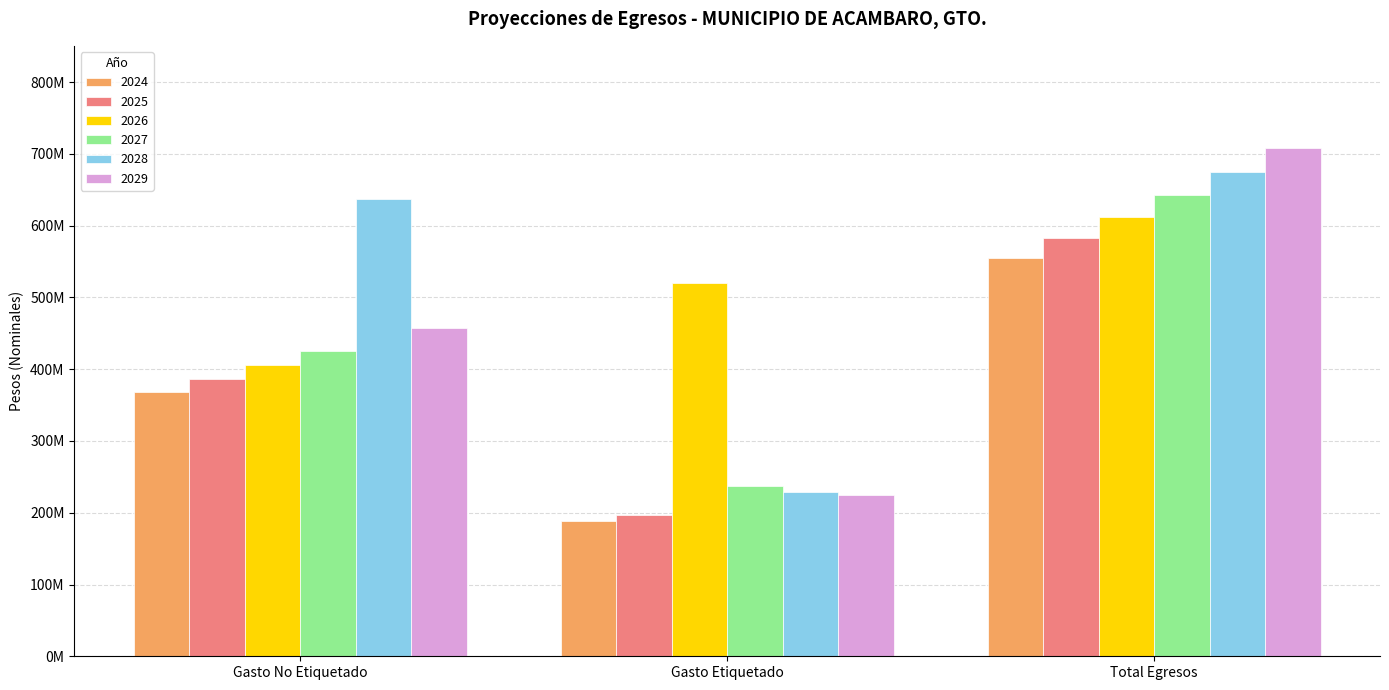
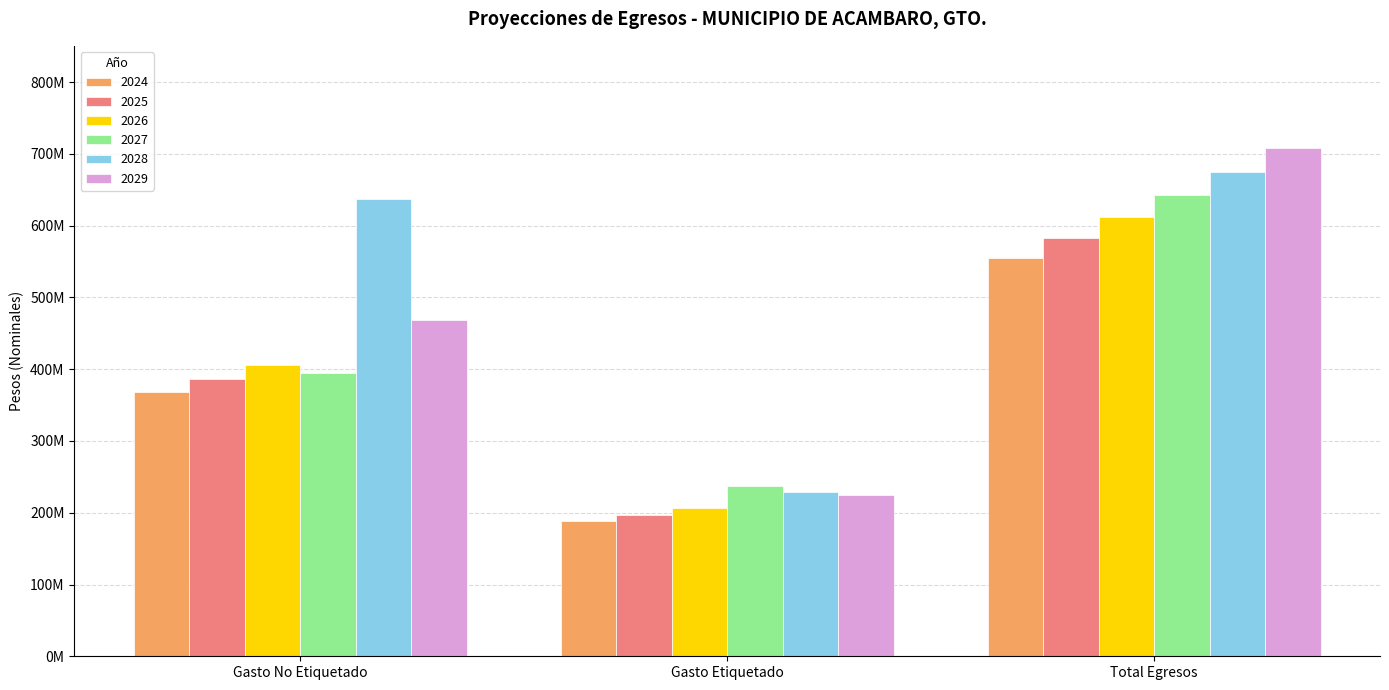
2027, Gasto No Etiquetado: 430000000 -> 390000000
2029, Gasto No Etiquetado: 460000000 -> 470000000
2026, Gasto Etiquetado: 520000000 -> 210000000
